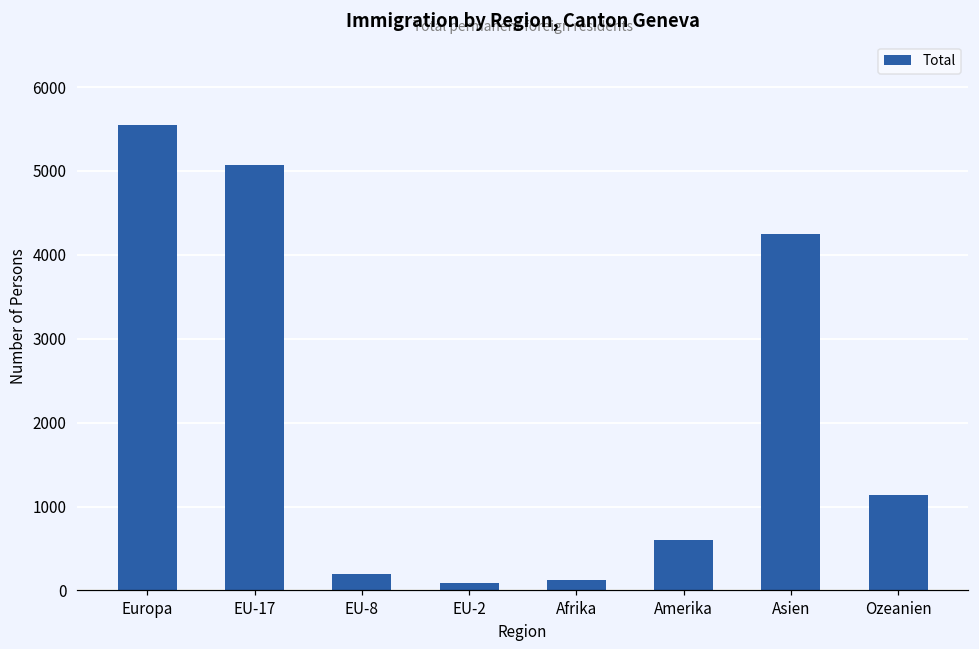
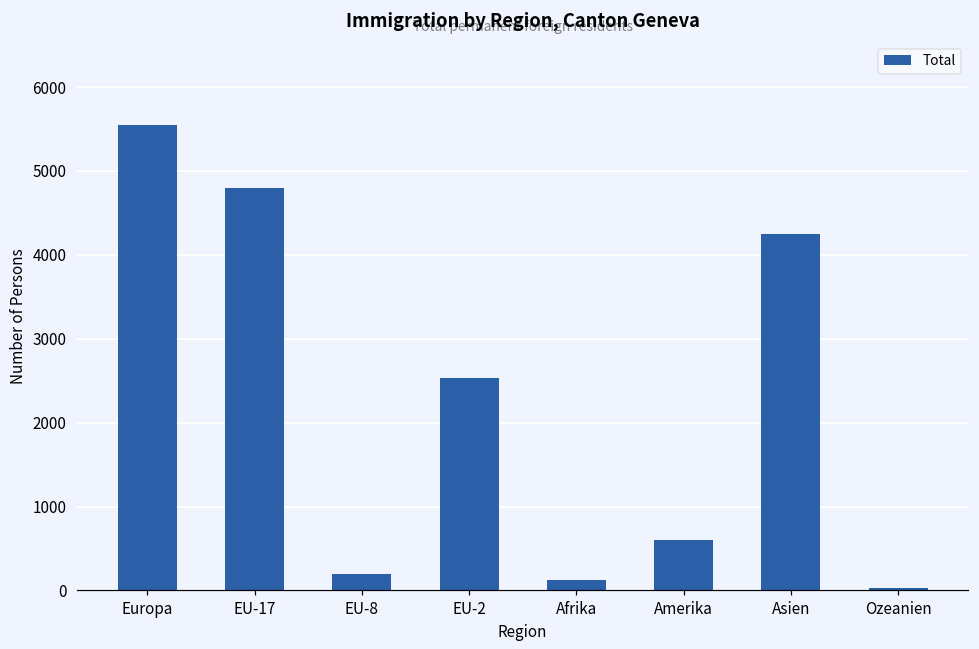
EU-17: 5100 -> 4800
EU-2: 100 -> 2500
Ozeanien: 1100 -> 0
